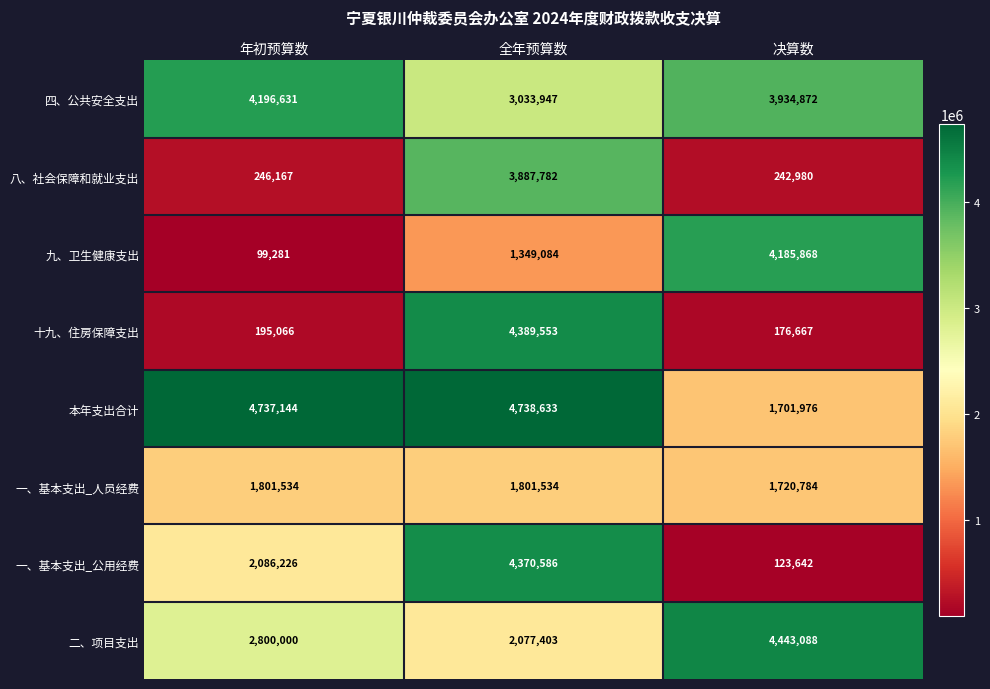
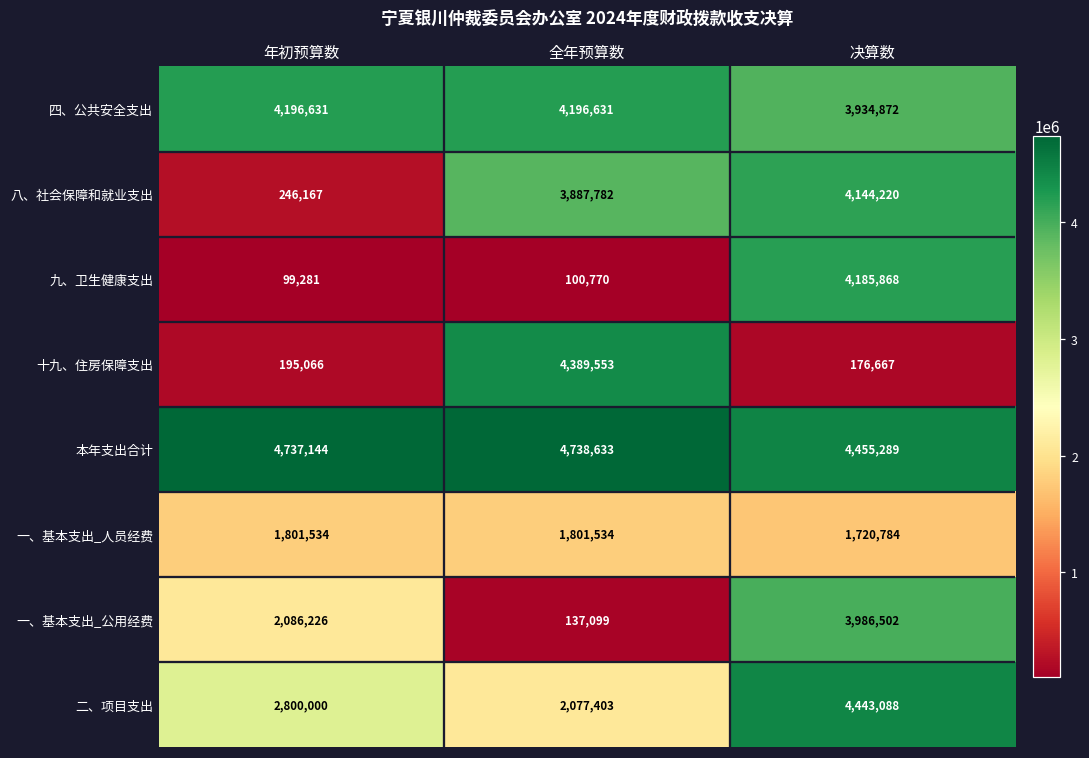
四、公共安全支出, 全年预算数: 3,033,947 -> 4,196,631
八、社会保障和就业支出, 决算数: 242,980 -> 4,144,220
九、卫生健康支出, 全年预算数: 1,349,084 -> 100,770
本年支出合计, 决算数: 1,701,976 -> 4,455,289
一、基本支出_公用经费, 全年预算数: 4,370,586 -> 137,099
一、基本支出_公用经费, 决算数: 123,642 -> 3,986,502
